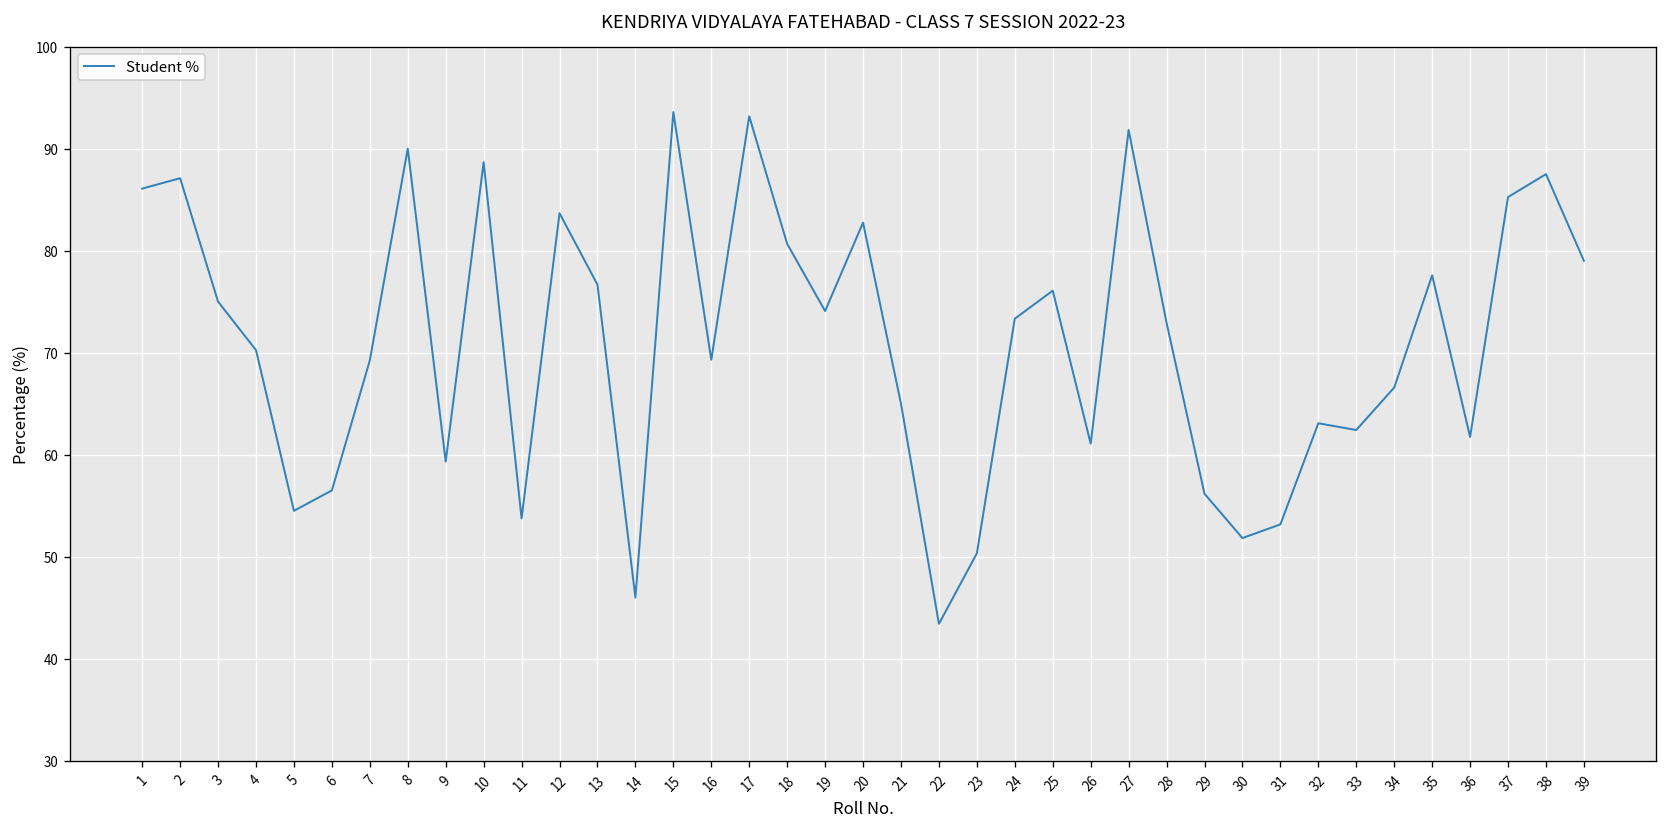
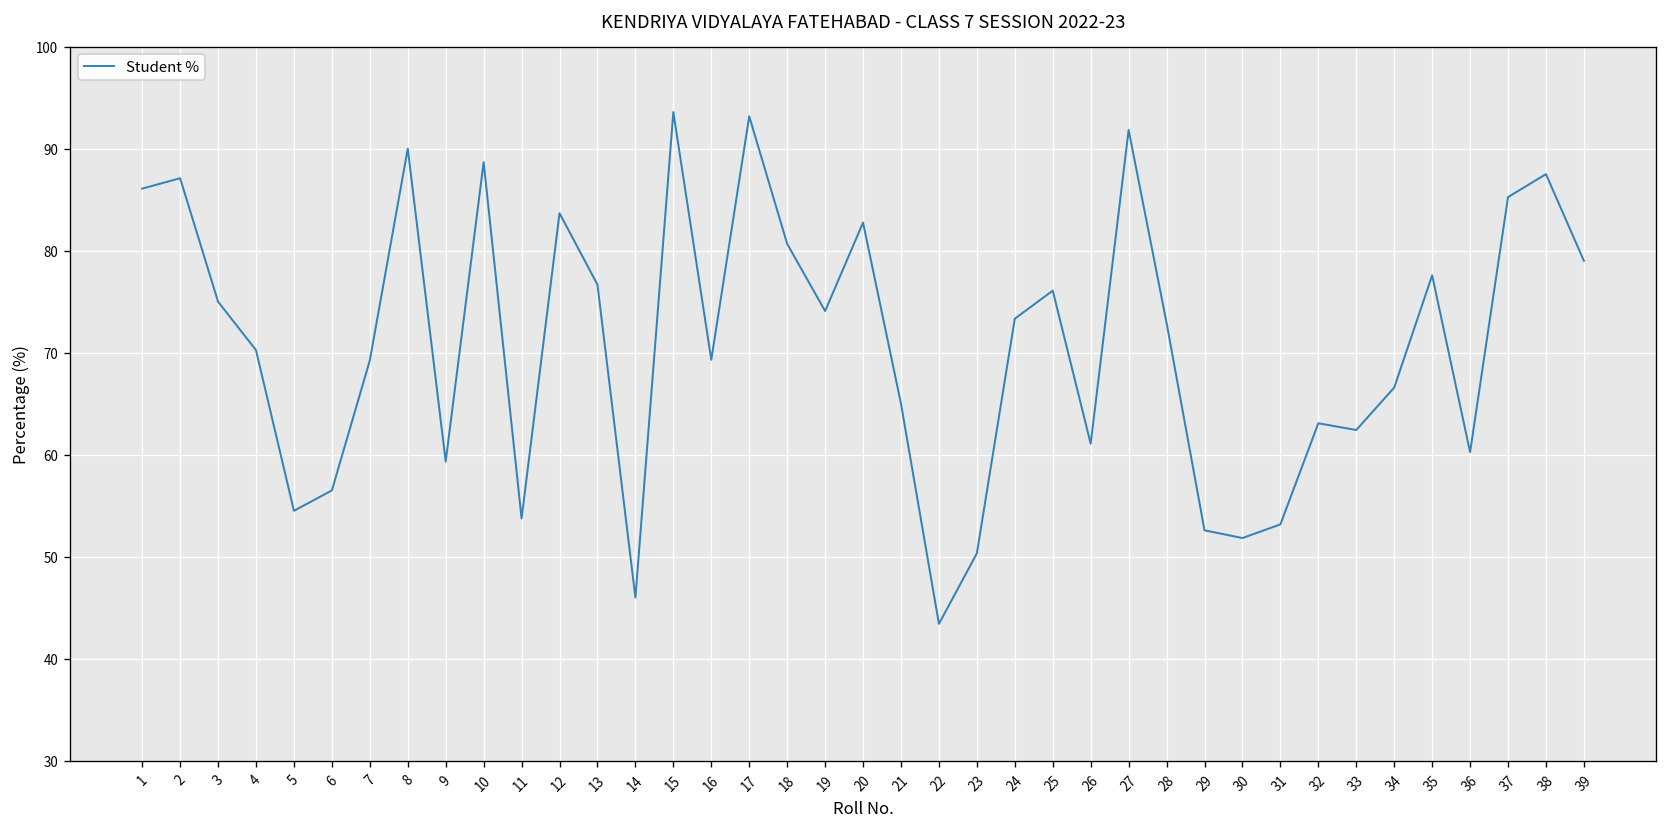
29: 56 -> 53
36: 62 -> 60
